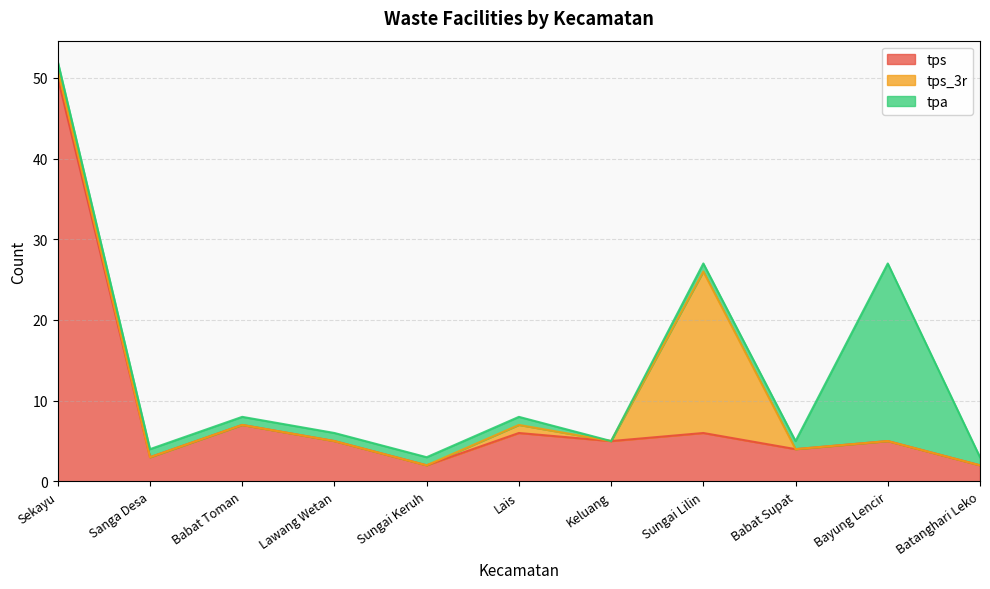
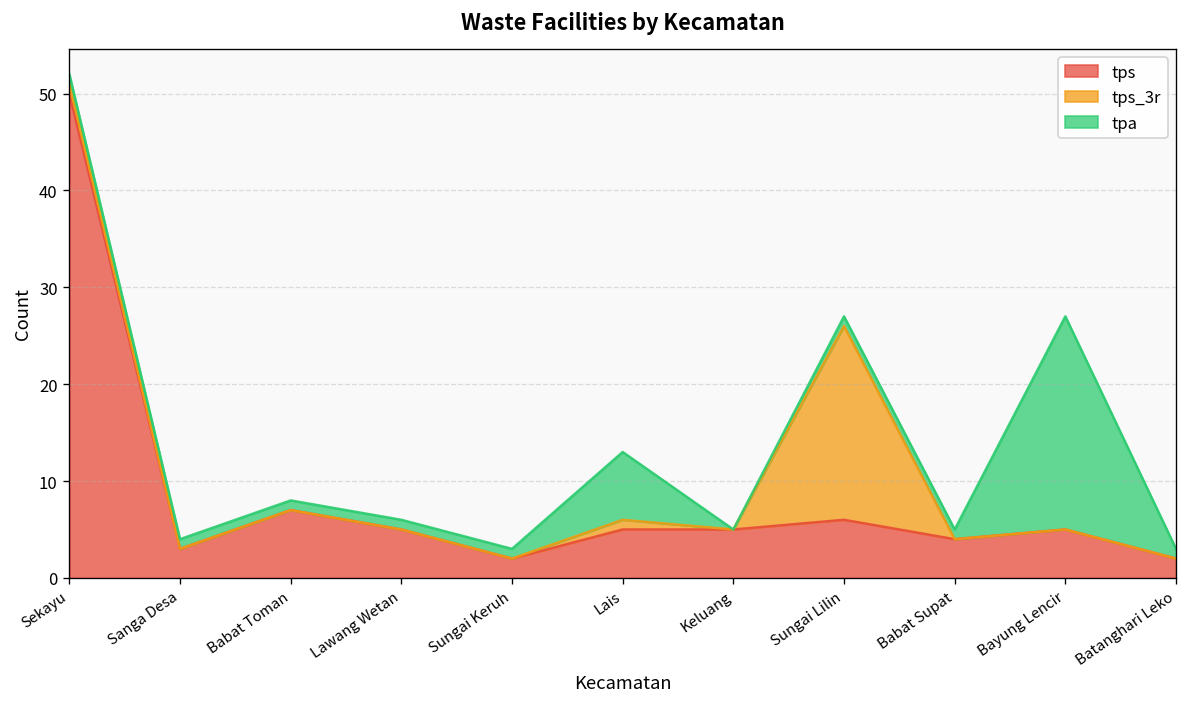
tps, Lais: 6 -> 5
tpa, Lais: 1 -> 7
